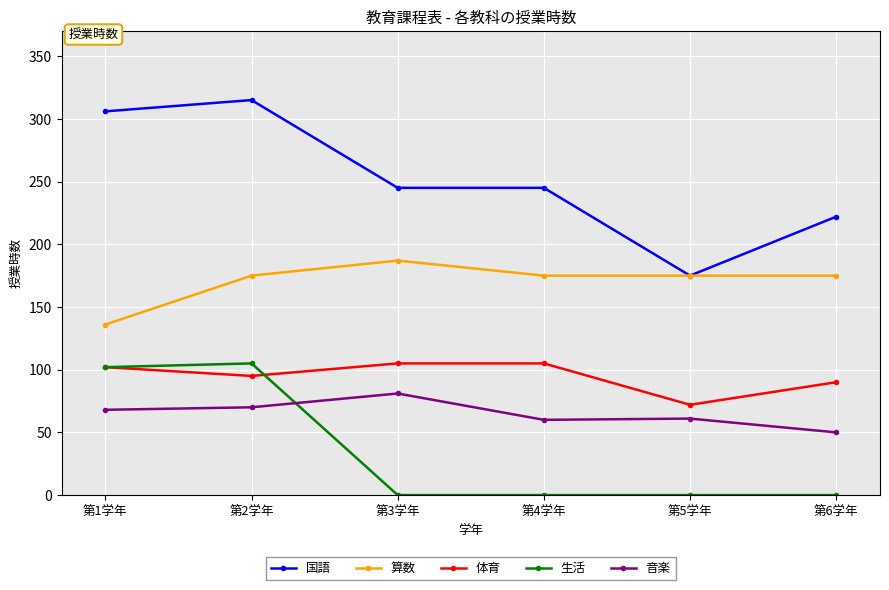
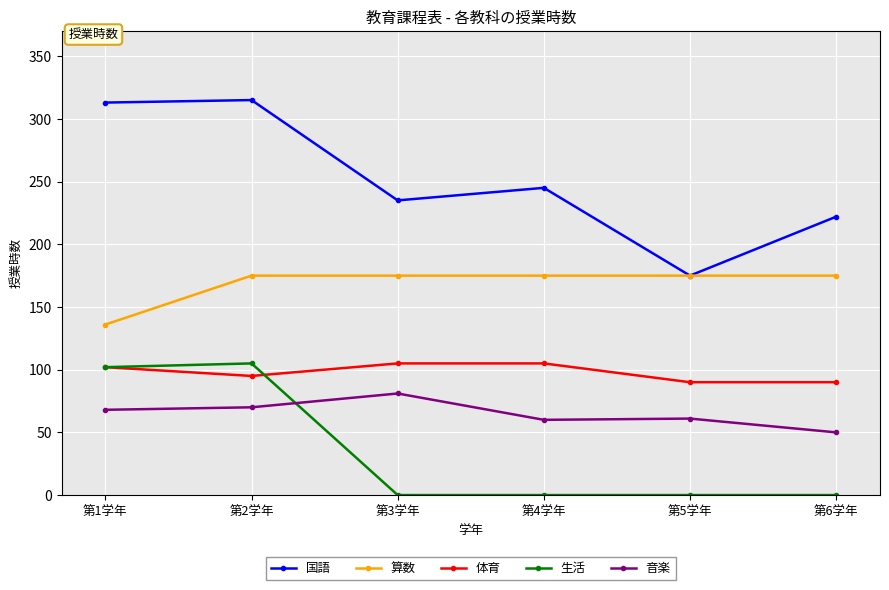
国語, 第1学年: 306 -> 313
国語, 第3学年: 245 -> 235
算数, 第3学年: 187 -> 175
体育, 第5学年: 72 -> 90
